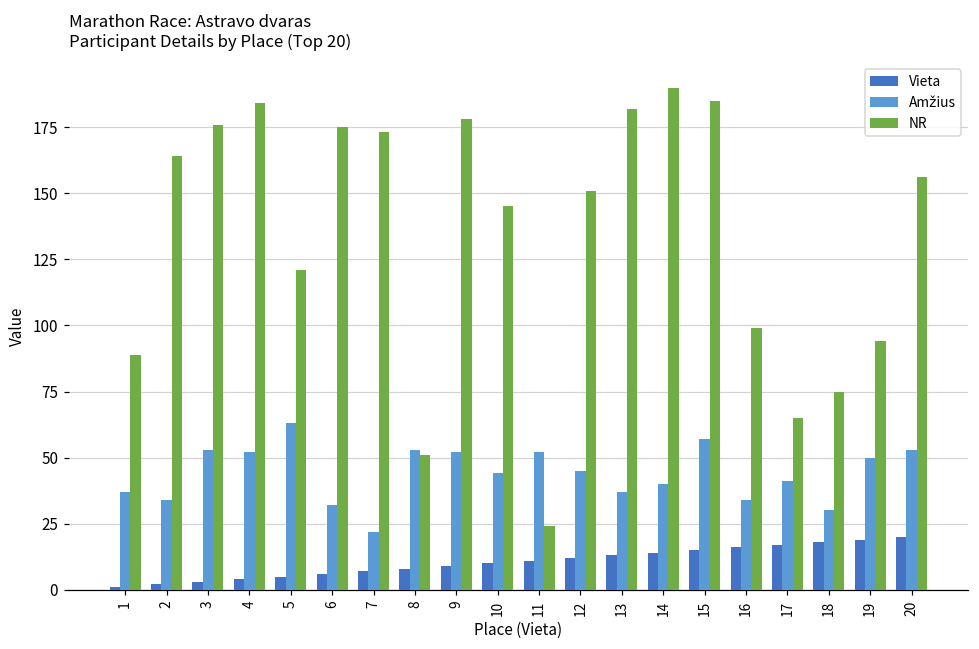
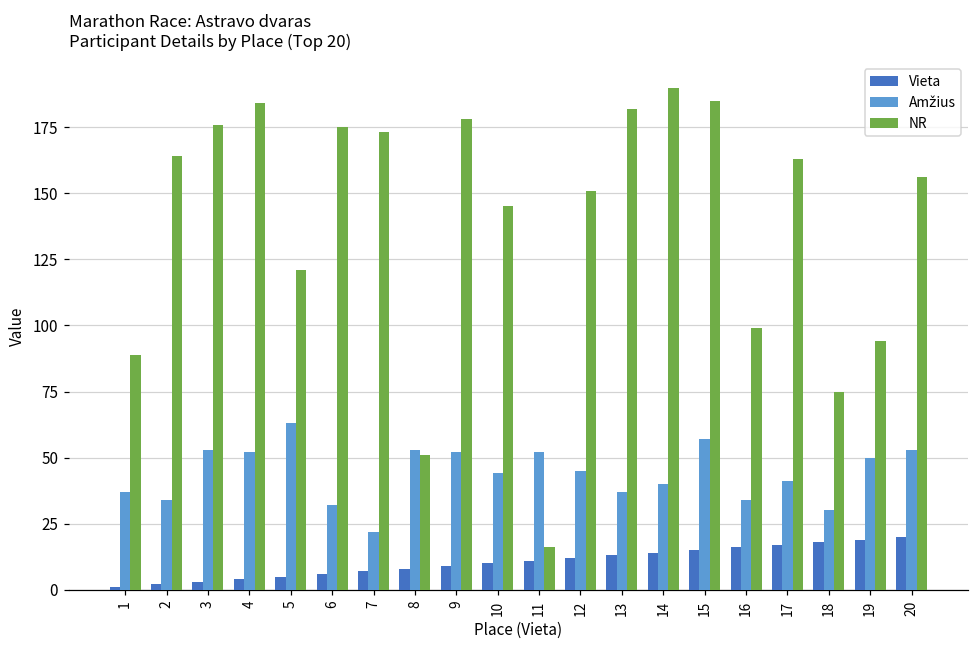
NR, 11: 24 -> 16
NR, 17: 65 -> 163
